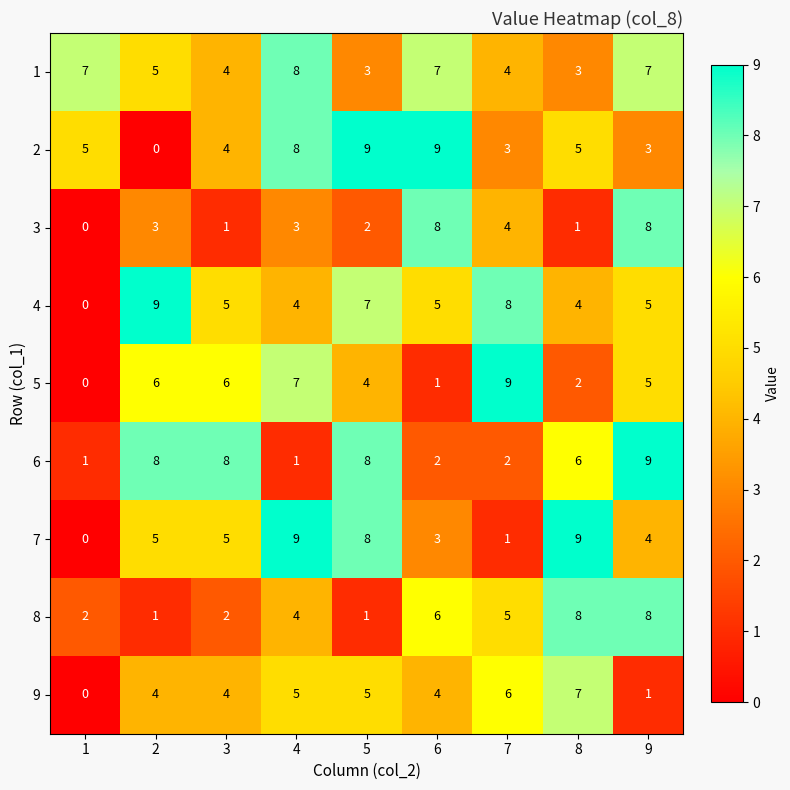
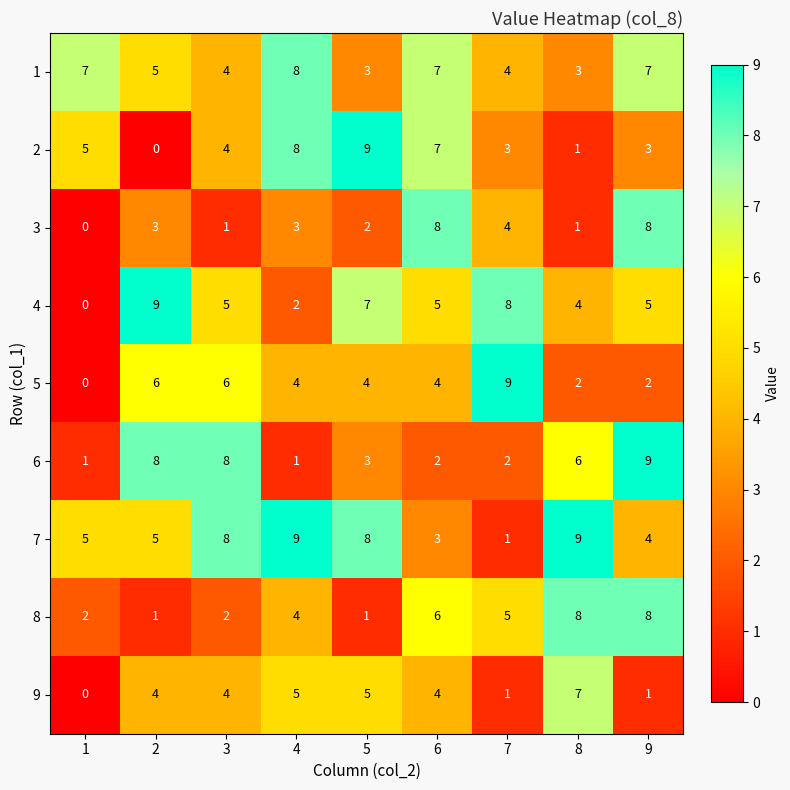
2, 6: 9 -> 7
2, 8: 5 -> 1
4, 4: 4 -> 2
5, 4: 7 -> 4
5, 6: 1 -> 4
5, 9: 5 -> 2
6, 5: 8 -> 3
7, 1: 0 -> 5
7, 3: 5 -> 8
9, 7: 6 -> 1
